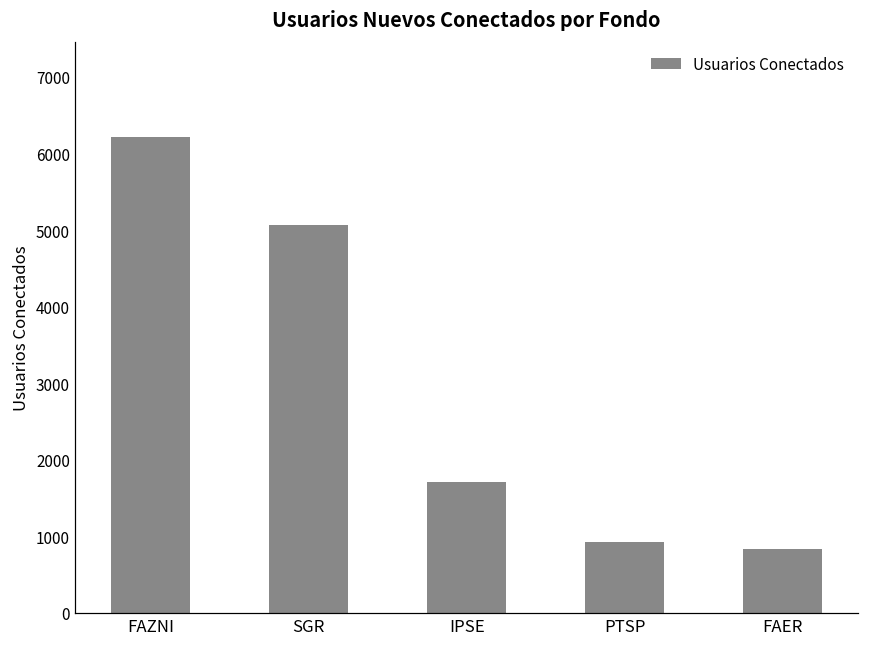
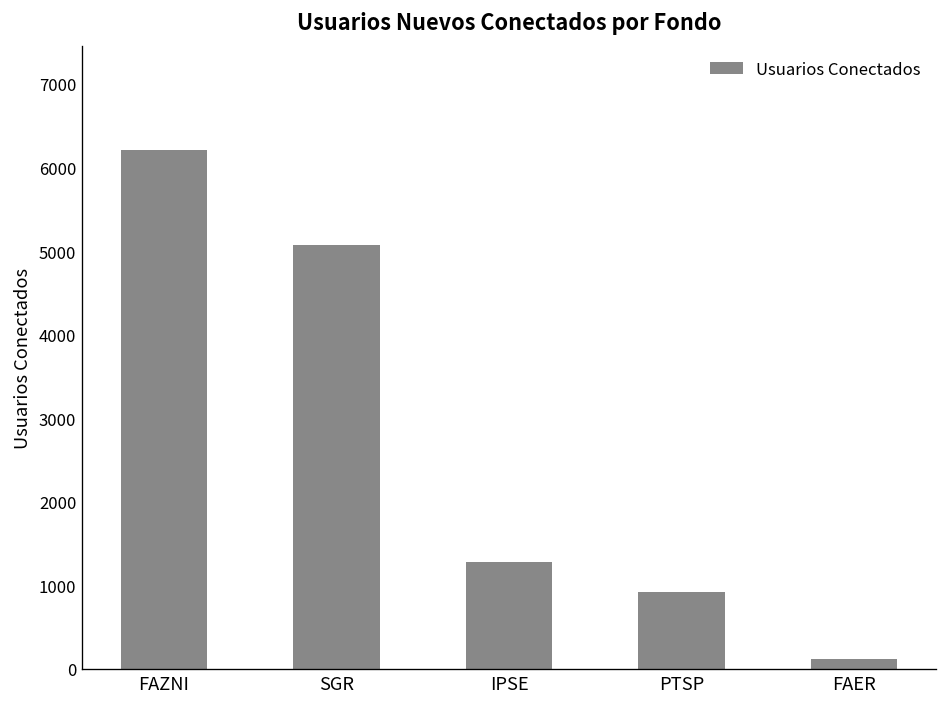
IPSE: 1700 -> 1300
FAER: 800 -> 100
